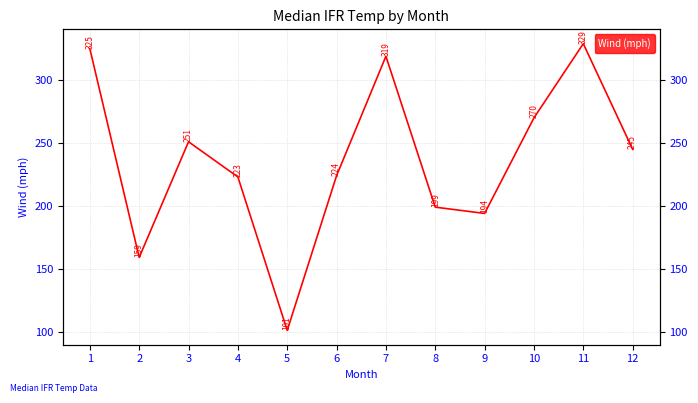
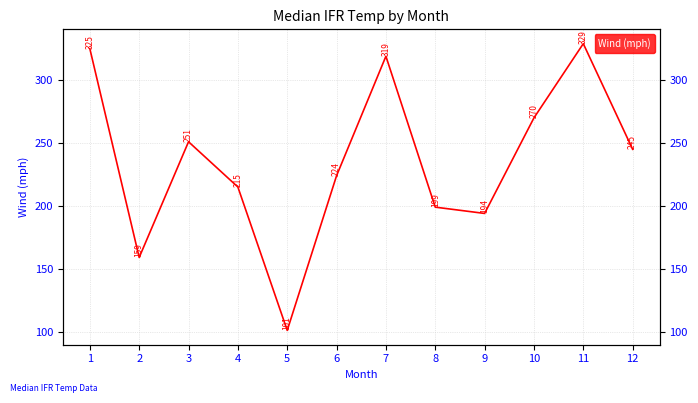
4: 223 -> 215
